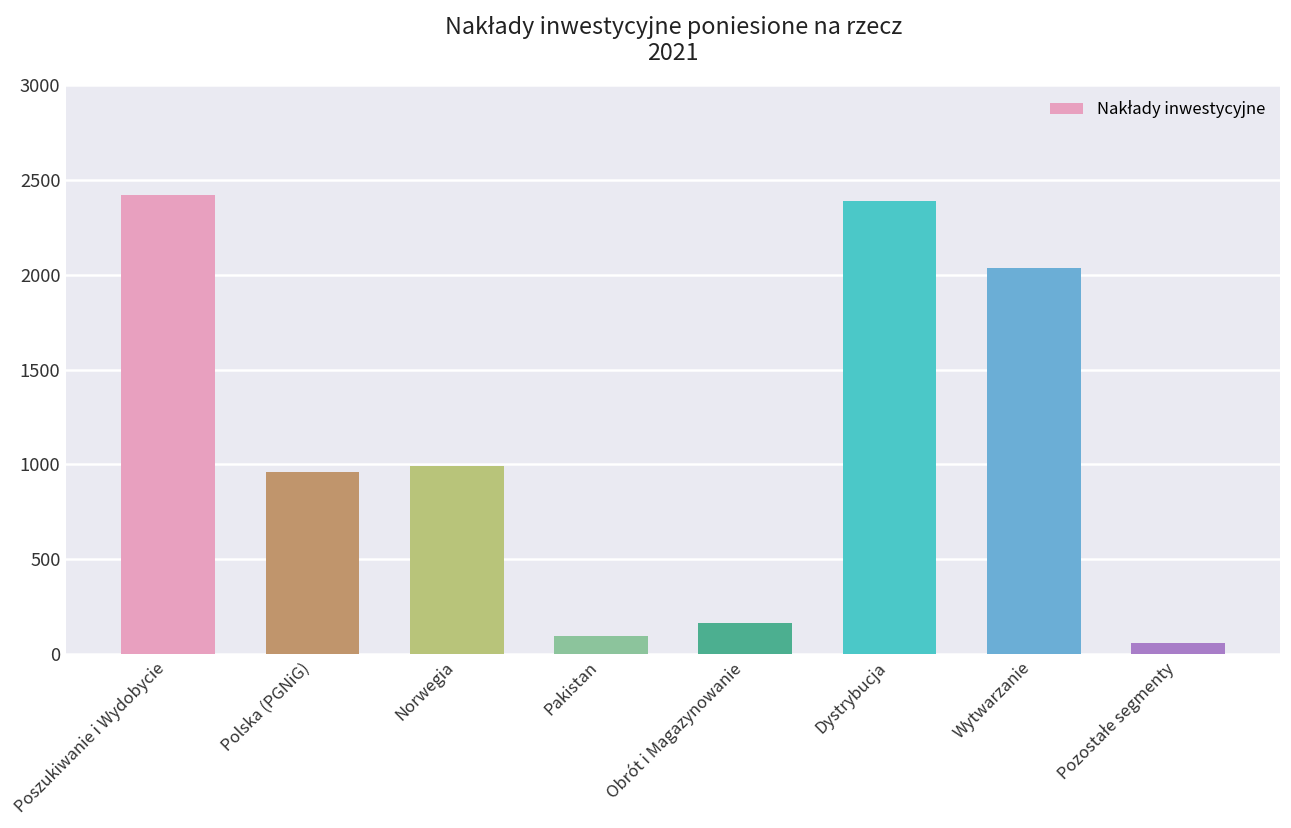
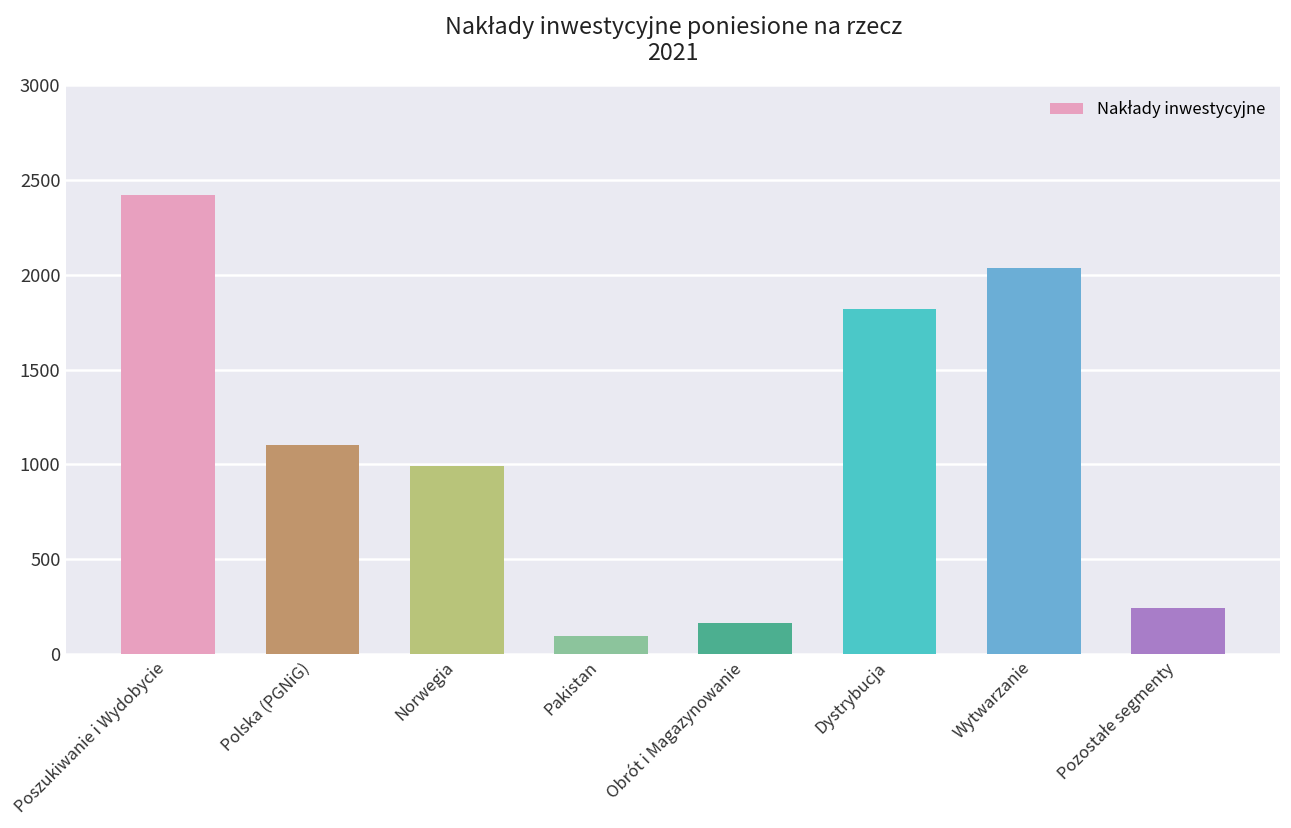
Polska (PGNiG): 960 -> 1100
Dystrybucja: 2390 -> 1820
Pozostałe segmenty: 60 -> 240
